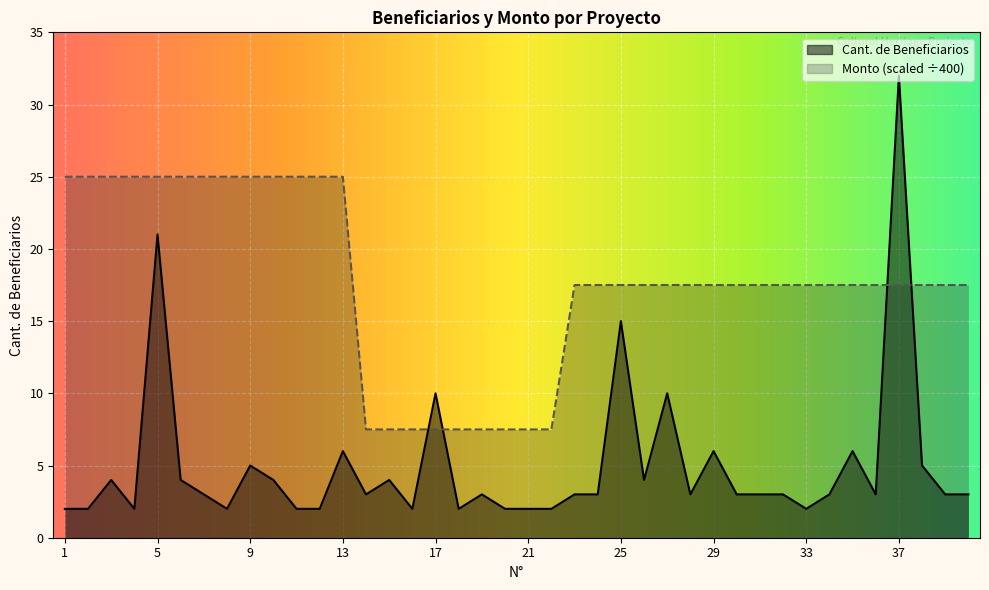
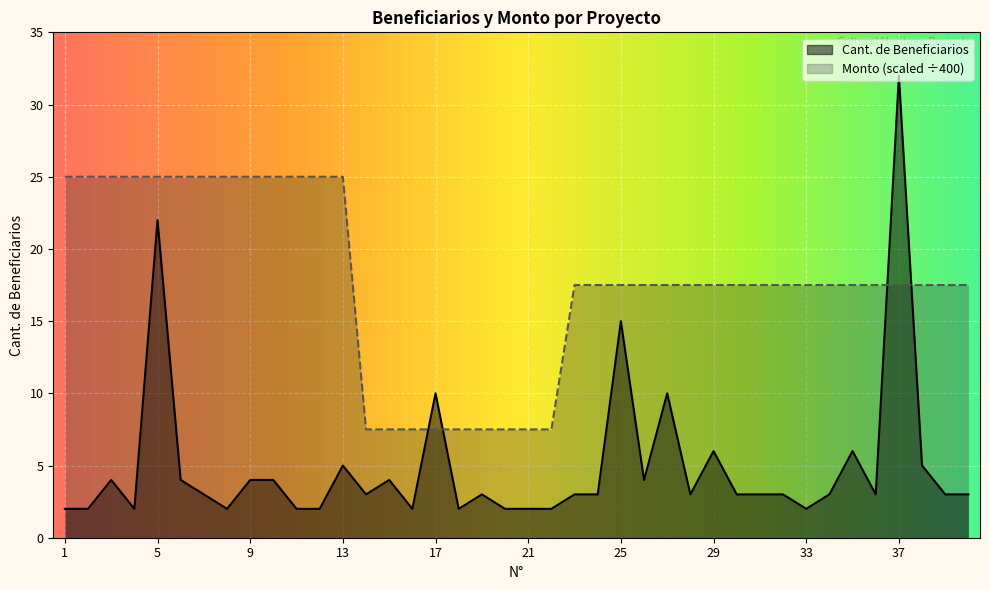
Cant. de Beneficiarios, 5: 21 -> 22
Cant. de Beneficiarios, 9: 5 -> 4
Cant. de Beneficiarios, 13: 6 -> 5
